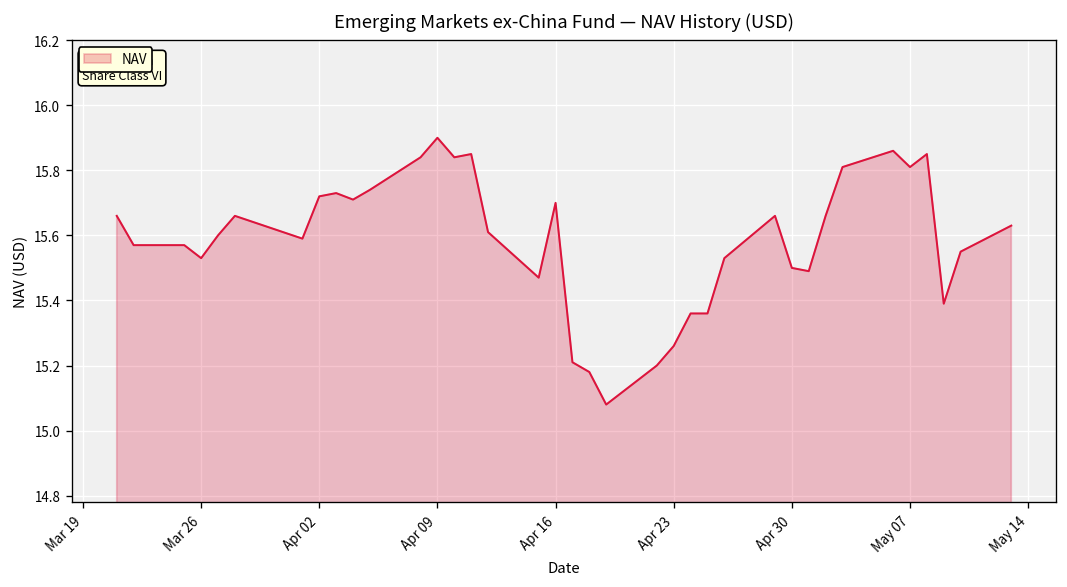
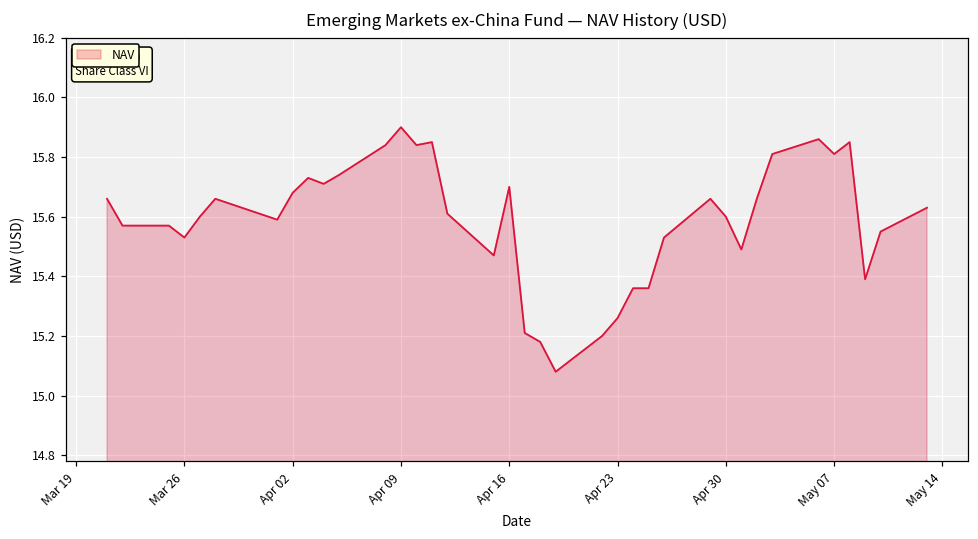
Apr 02: 15.72 -> 15.68
Apr 30: 15.5 -> 15.6
